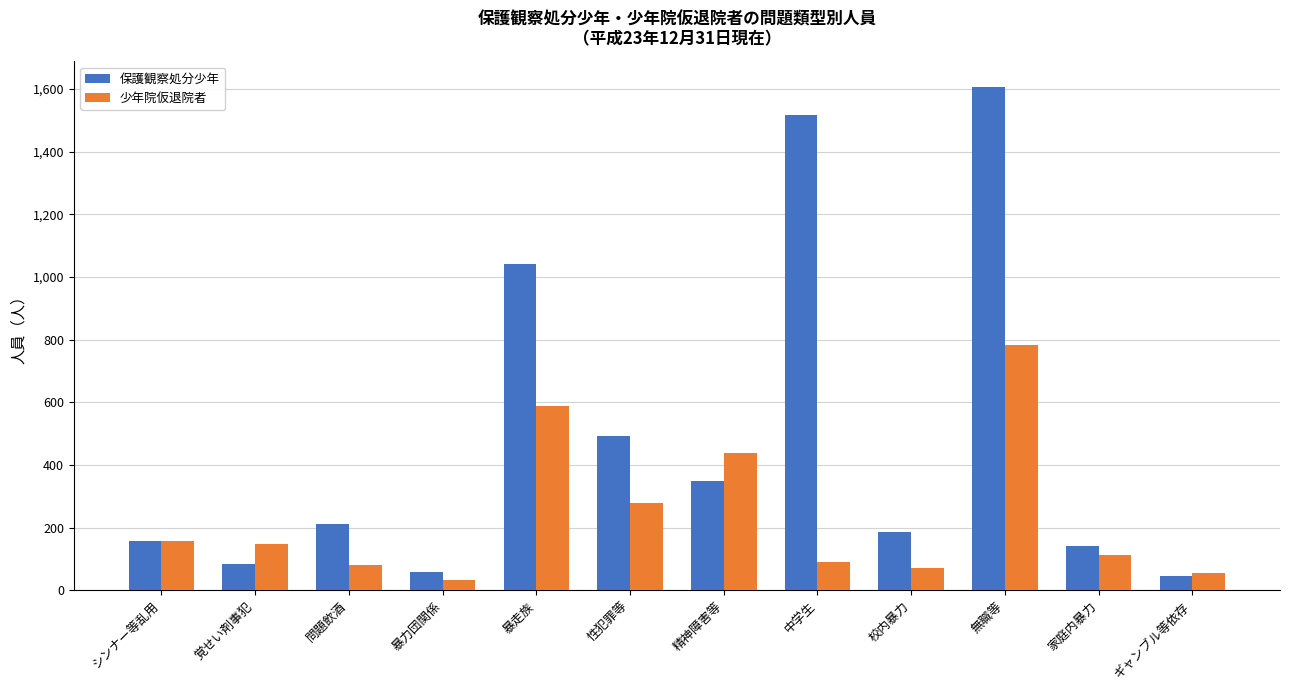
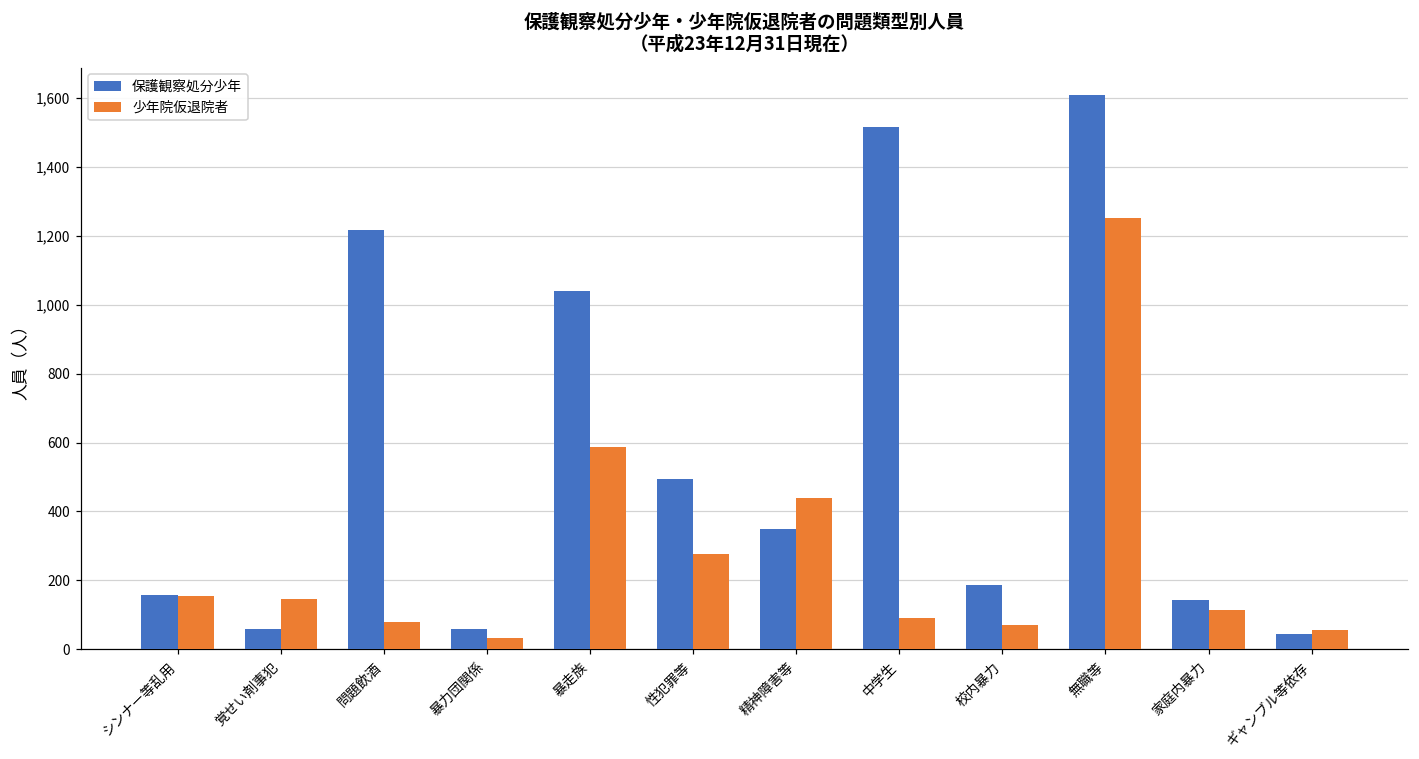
保護観察処分少年, 覚せい剤事犯: 90 -> 60
保護観察処分少年, 問題飲酒: 210 -> 1,220
少年院仮退院者, 無職等: 780 -> 1,250
